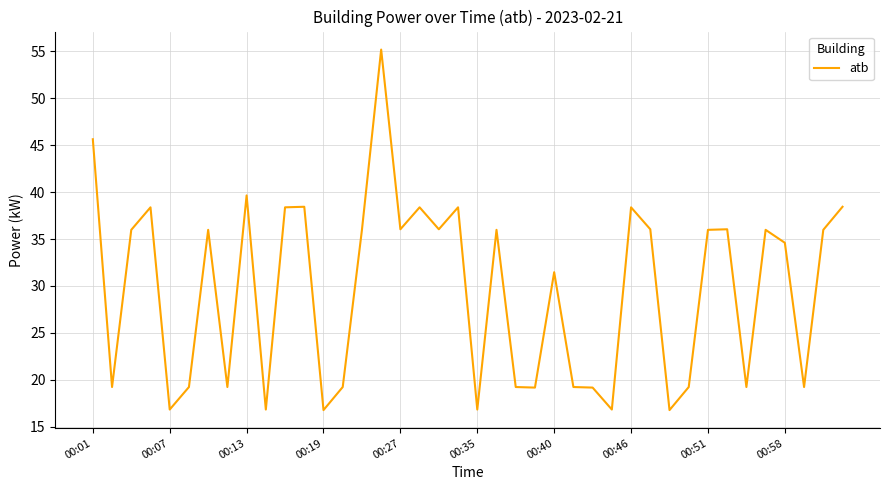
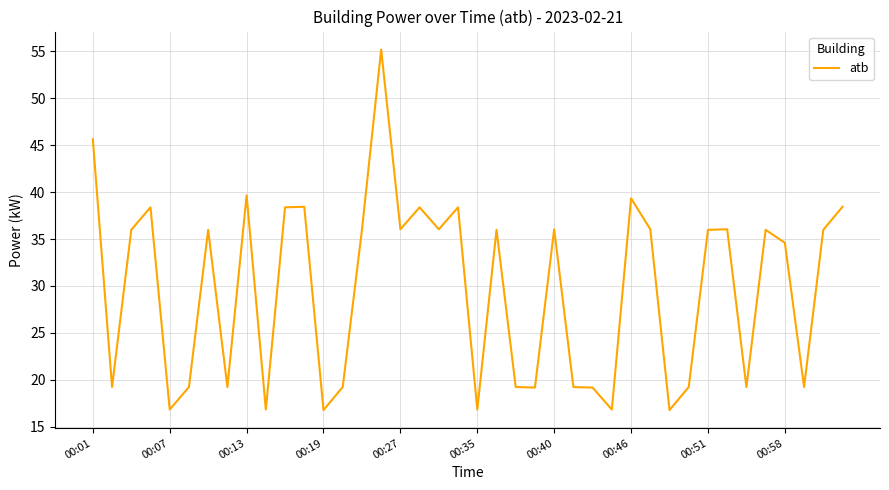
00:40: 31 -> 36
00:46: 38 -> 39
